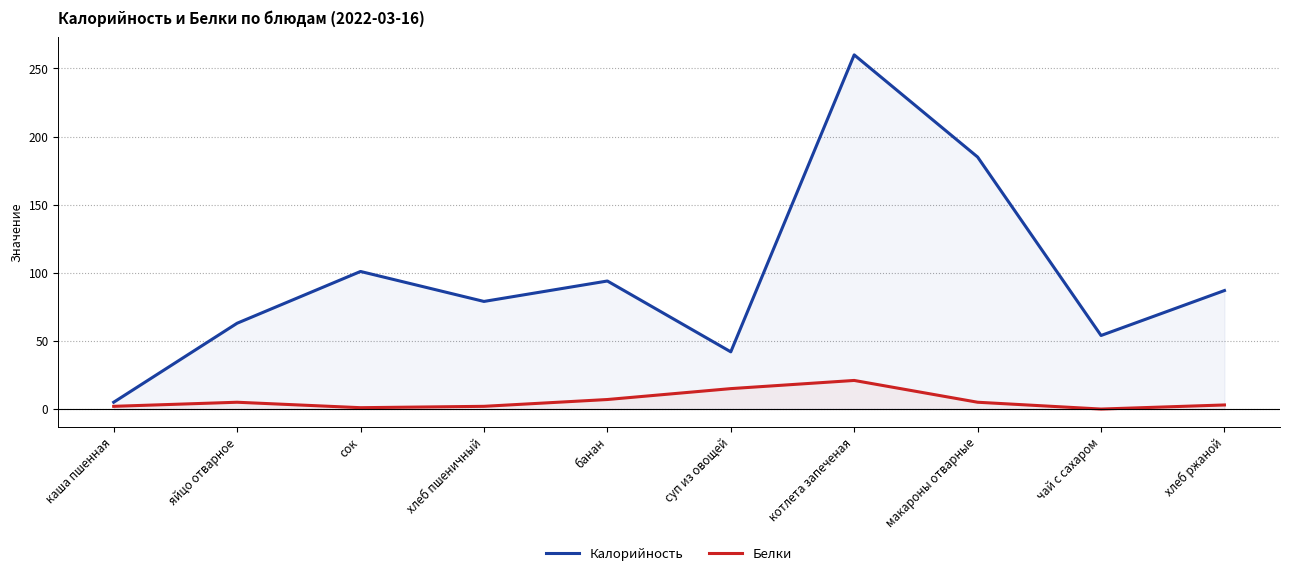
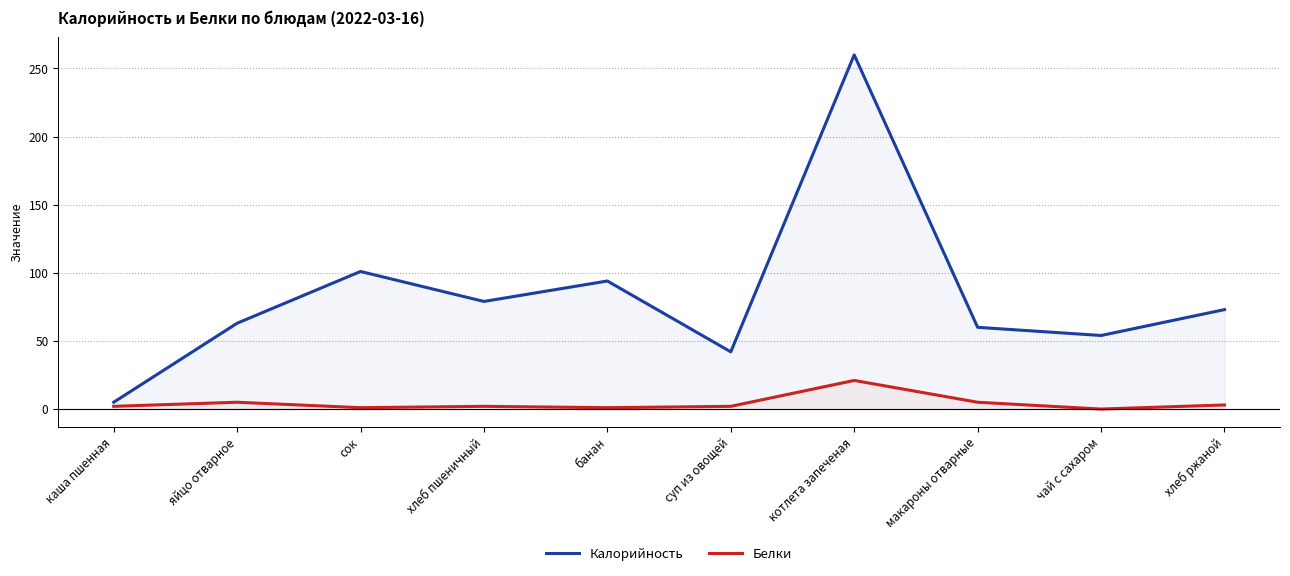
Белки, банан: 7 -> 1
Белки, суп из овощей: 15 -> 2
Калорийность, макароны отварные: 185 -> 60
Калорийность, хлеб ржаной: 87 -> 73
